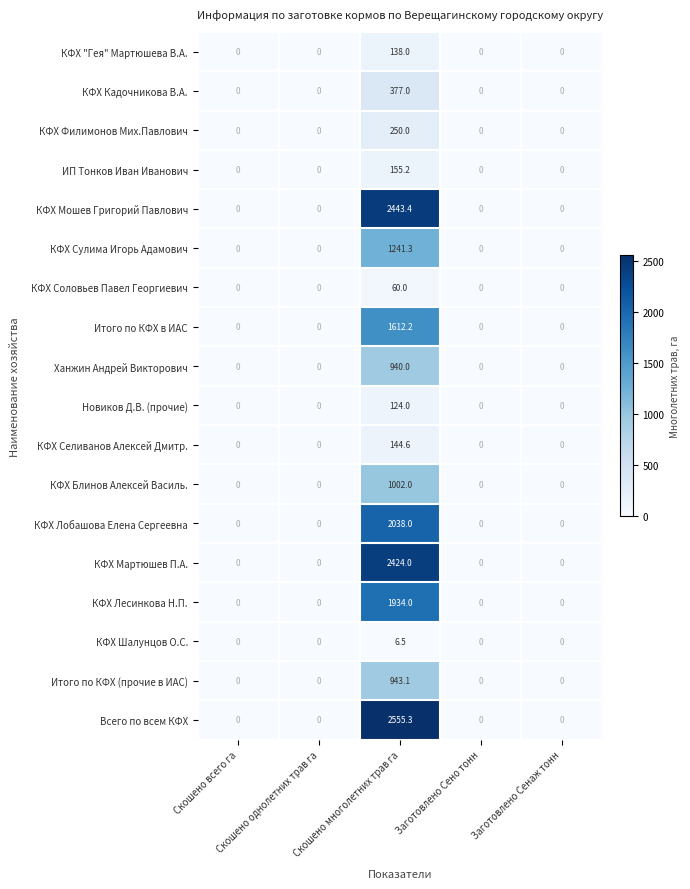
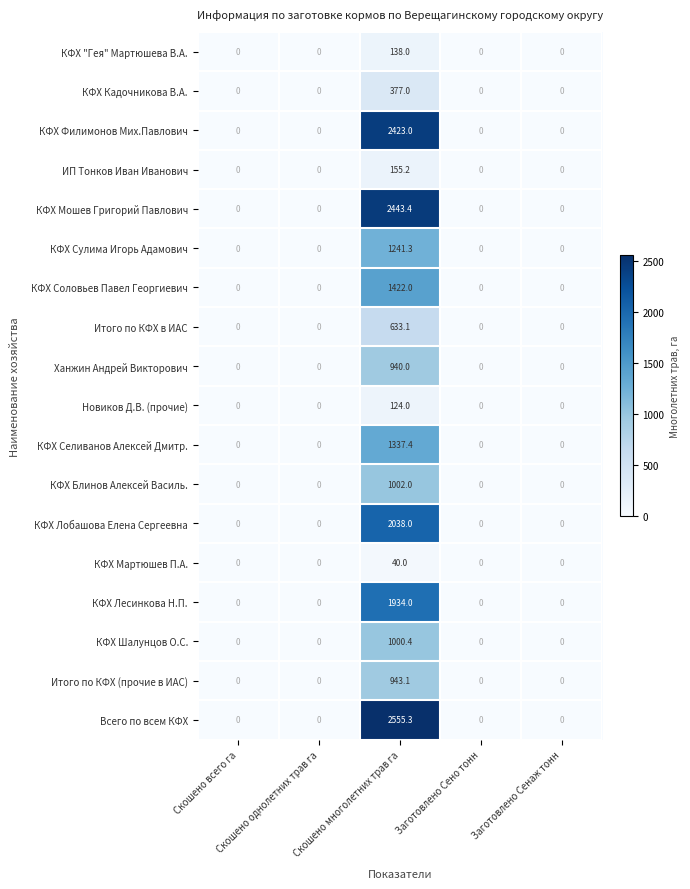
КФХ Филимонов Мих.Павлович, Скошено многолетних трав га: 250.0 -> 2423.0
КФХ Соловьев Павел Георгиевич, Скошено многолетних трав га: 60.0 -> 1422.0
Итого по КФХ в ИАС, Скошено многолетних трав га: 1612.2 -> 633.1
КФХ Селиванов Алексей Дмитр., Скошено многолетних трав га: 144.6 -> 1337.4
КФХ Мартюшев П.А., Скошено многолетних трав га: 2424.0 -> 40.0
КФХ Шалунцов О.С., Скошено многолетних трав га: 6.5 -> 1000.4
